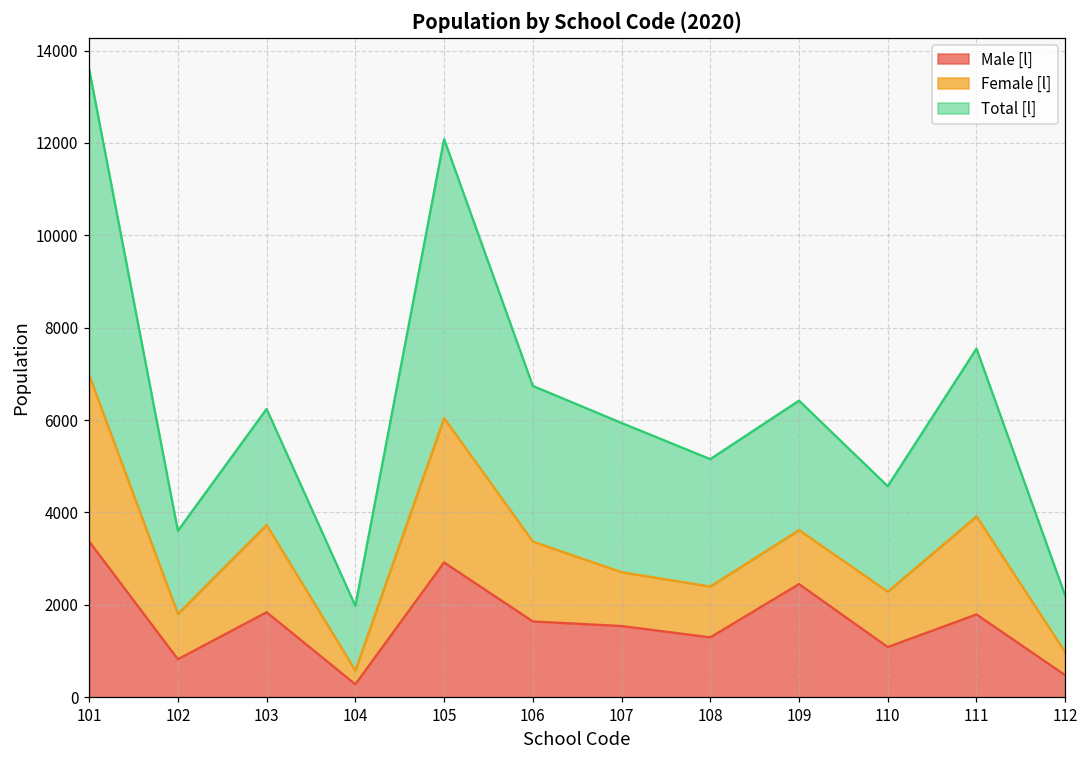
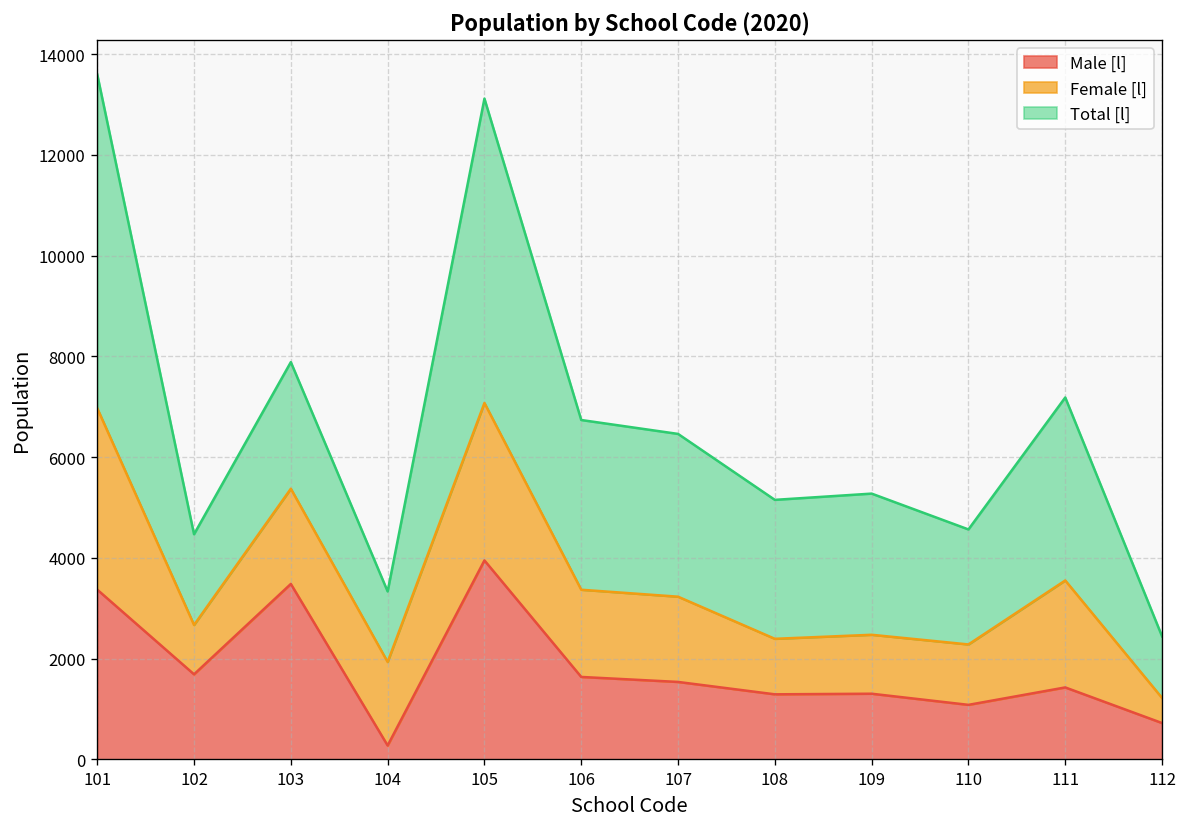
Male [l], 102: 800 -> 1700
Male [l], 103: 1800 -> 3500
Female [l], 104: 300 -> 1700
Male [l], 105: 2900 -> 4000
Female [l], 107: 1200 -> 1700
Male [l], 109: 2400 -> 1300
Male [l], 111: 1800 -> 1400
Male [l], 112: 500 -> 700
